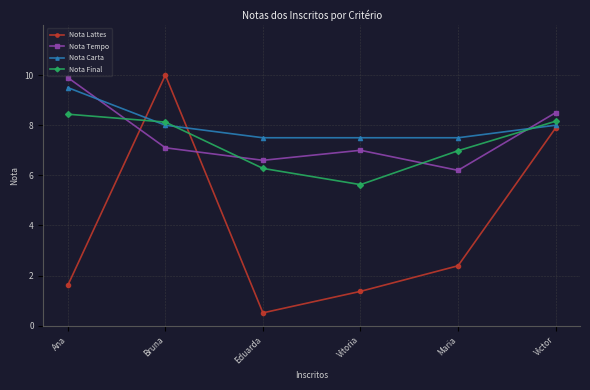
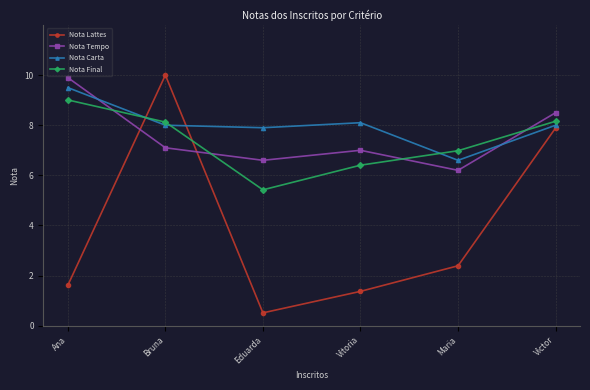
Nota Final, Ana: 8.4 -> 9.0
Nota Carta, Eduarda: 7.5 -> 7.9
Nota Final, Eduarda: 6.3 -> 5.4
Nota Carta, Vitoria: 7.5 -> 8.1
Nota Final, Vitoria: 5.6 -> 6.4
Nota Carta, Maria: 7.5 -> 6.6
